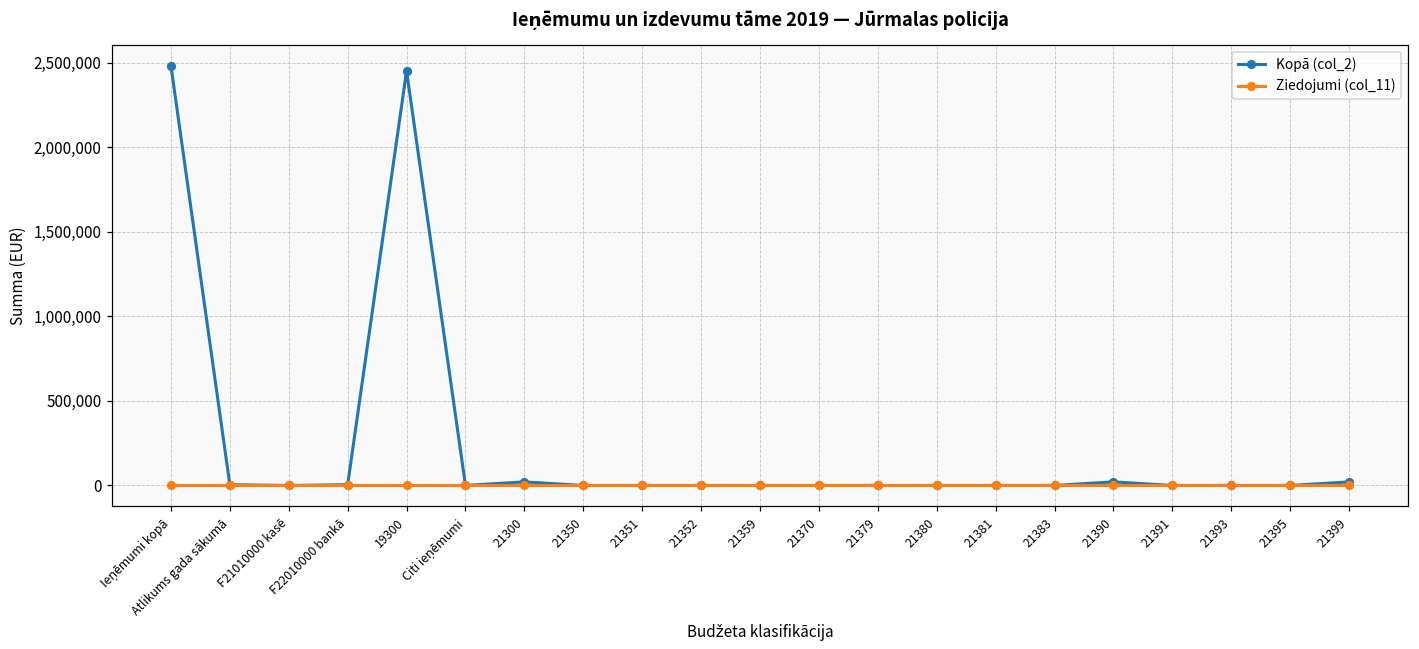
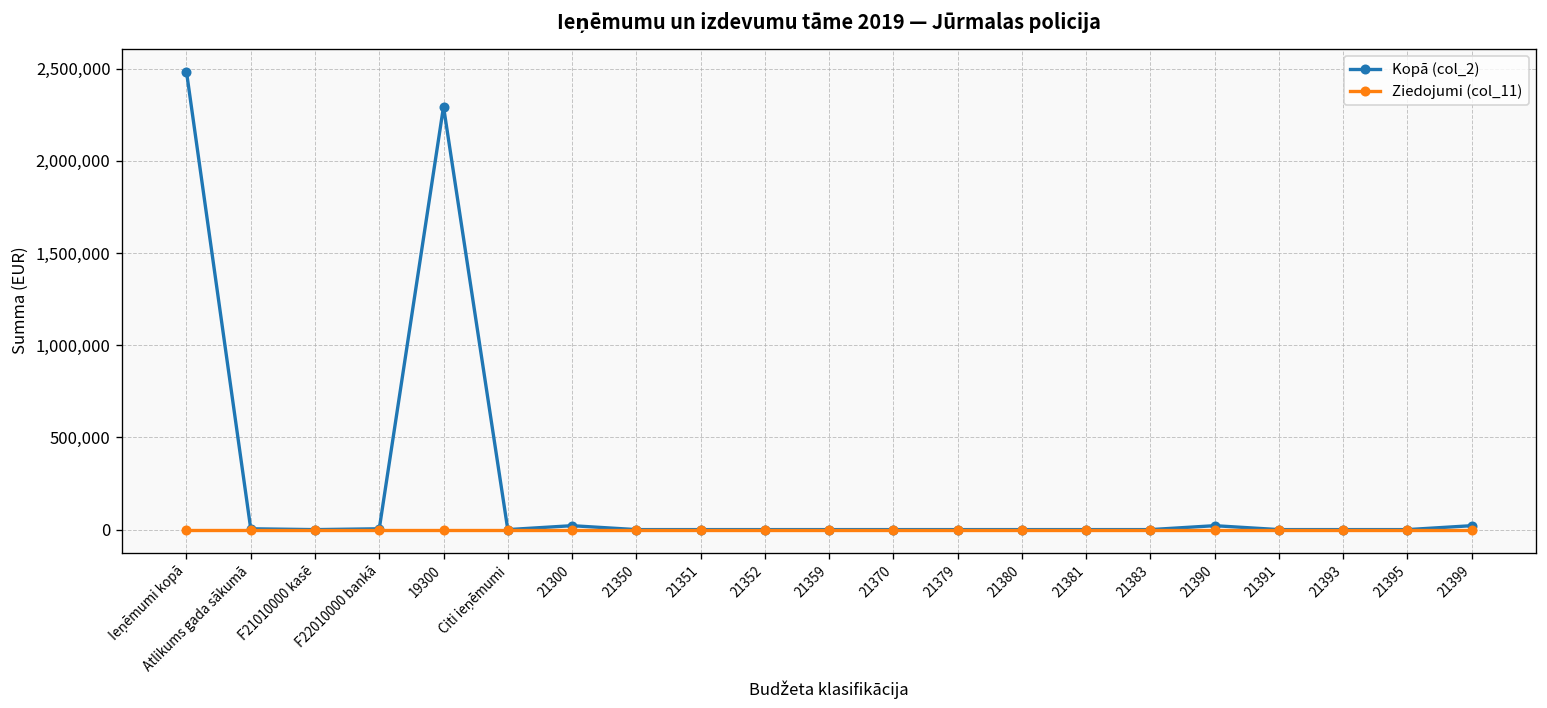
Kopā (col_2), 19300: 2,450,000 -> 2,290,000
